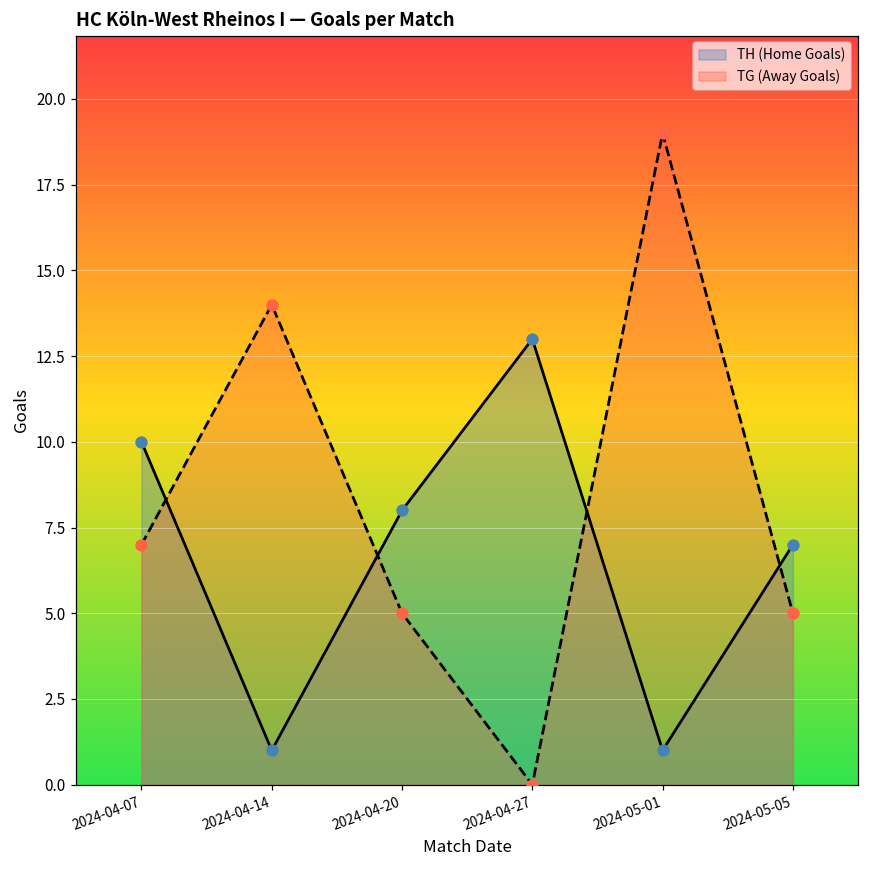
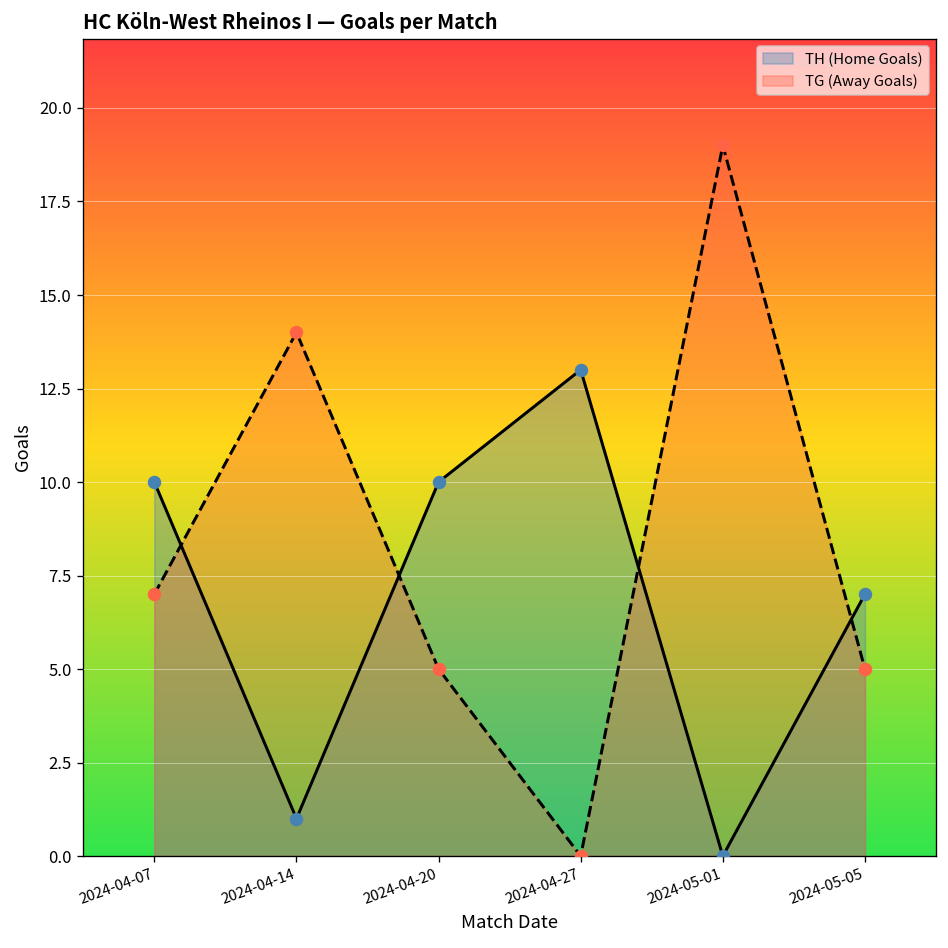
TH (Home Goals), 2024-04-20: 8 -> 10
TH (Home Goals), 2024-05-01: 1 -> 0
